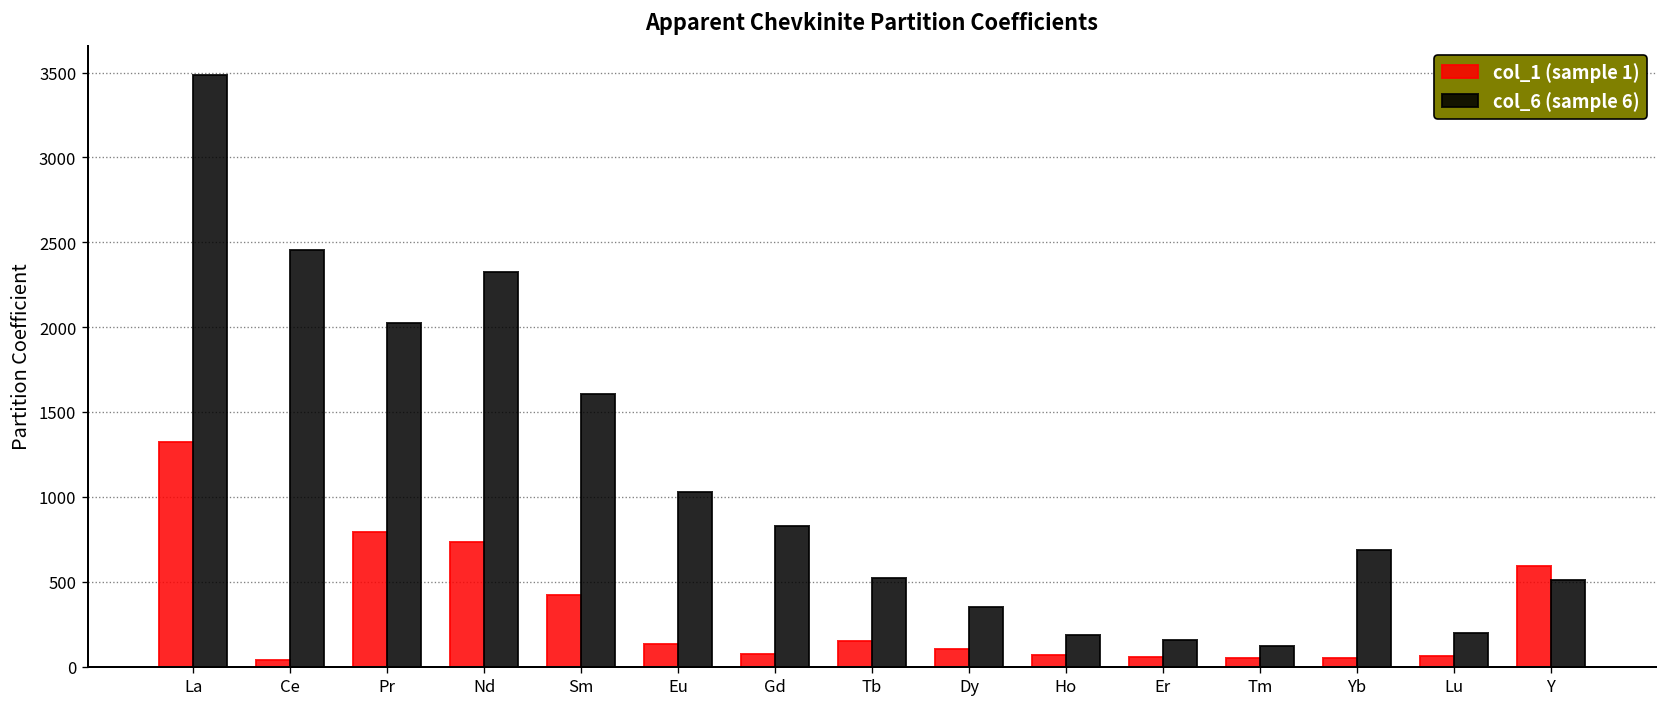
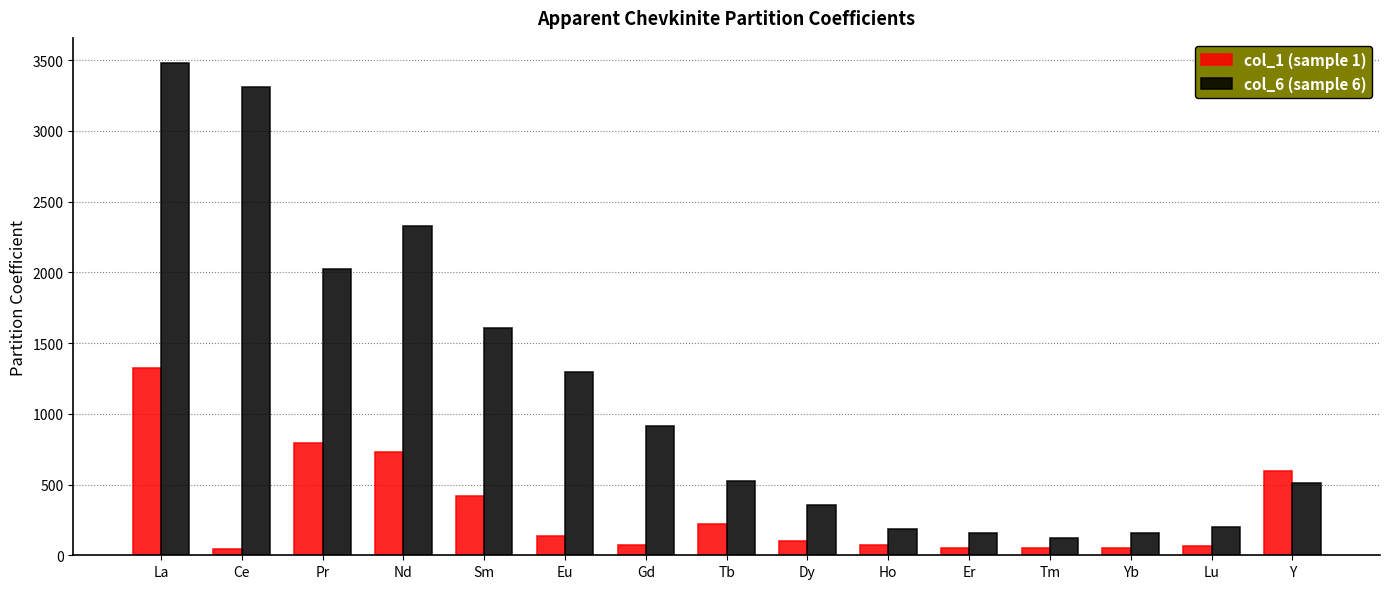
col_6 (sample 6), Ce: 2450 -> 3310
col_6 (sample 6), Eu: 1030 -> 1300
col_6 (sample 6), Gd: 830 -> 910
col_1 (sample 1), Tb: 150 -> 220
col_6 (sample 6), Yb: 690 -> 160
